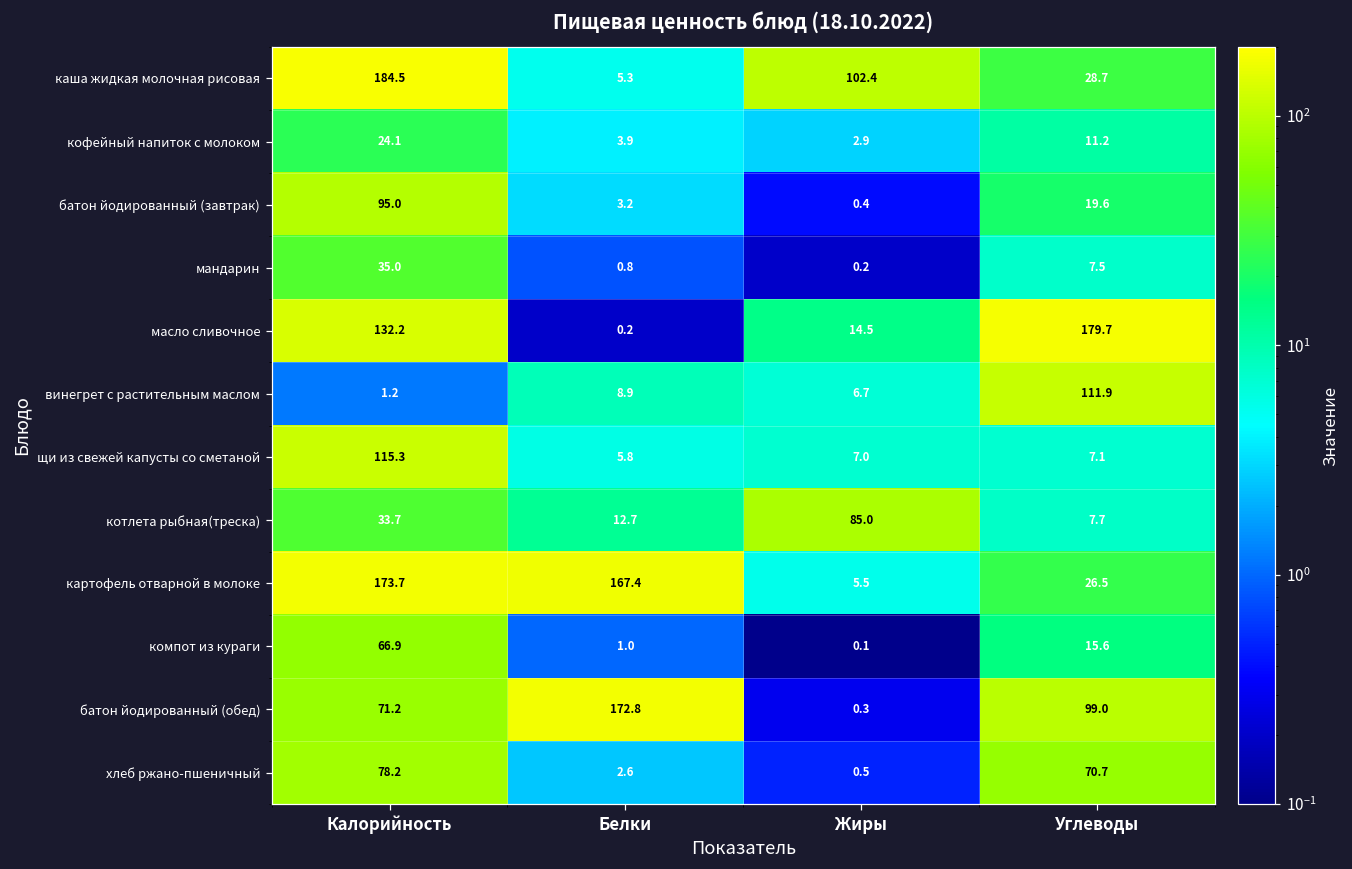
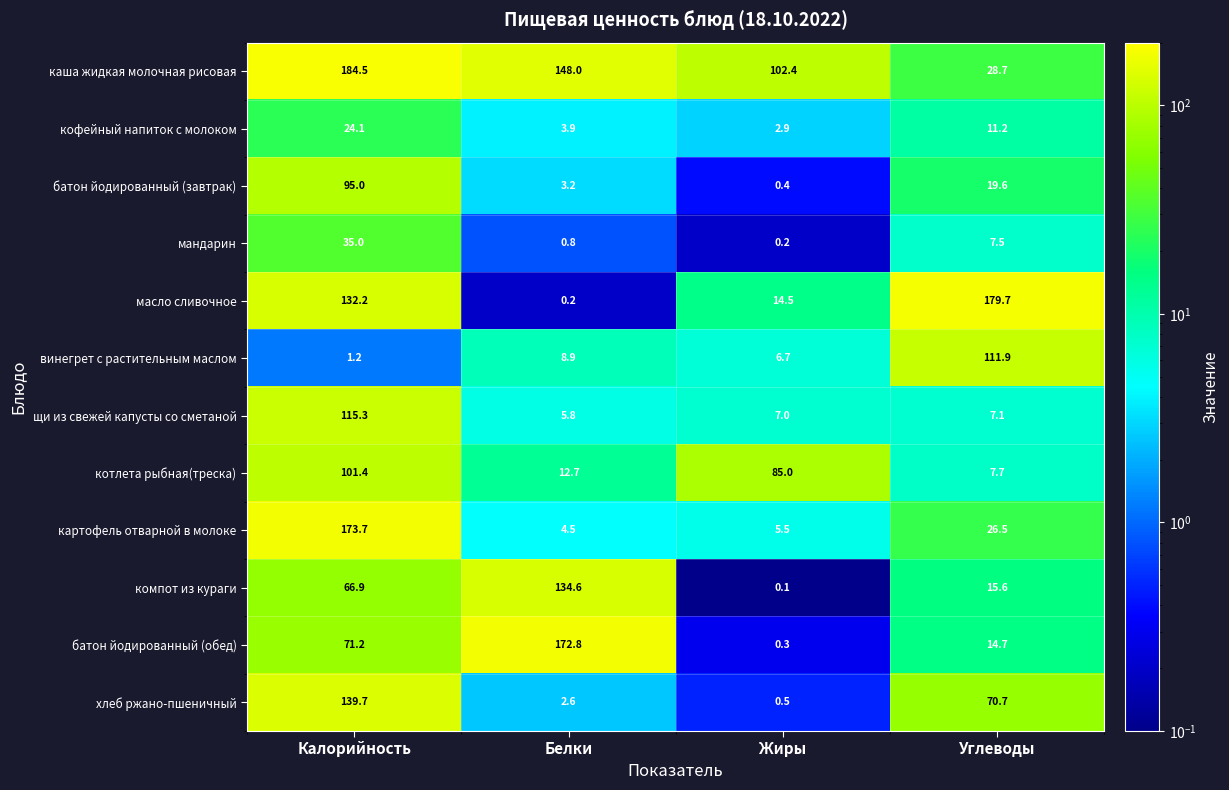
каша жидкая молочная рисовая, Белки: 5.3 -> 148.0
котлета рыбная(треска), Калорийность: 33.7 -> 101.4
картофель отварной в молоке, Белки: 167.4 -> 4.5
компот из кураги, Белки: 1.0 -> 134.6
батон йодированный (обед), Углеводы: 99.0 -> 14.7
хлеб ржано-пшеничный, Калорийность: 78.2 -> 139.7
